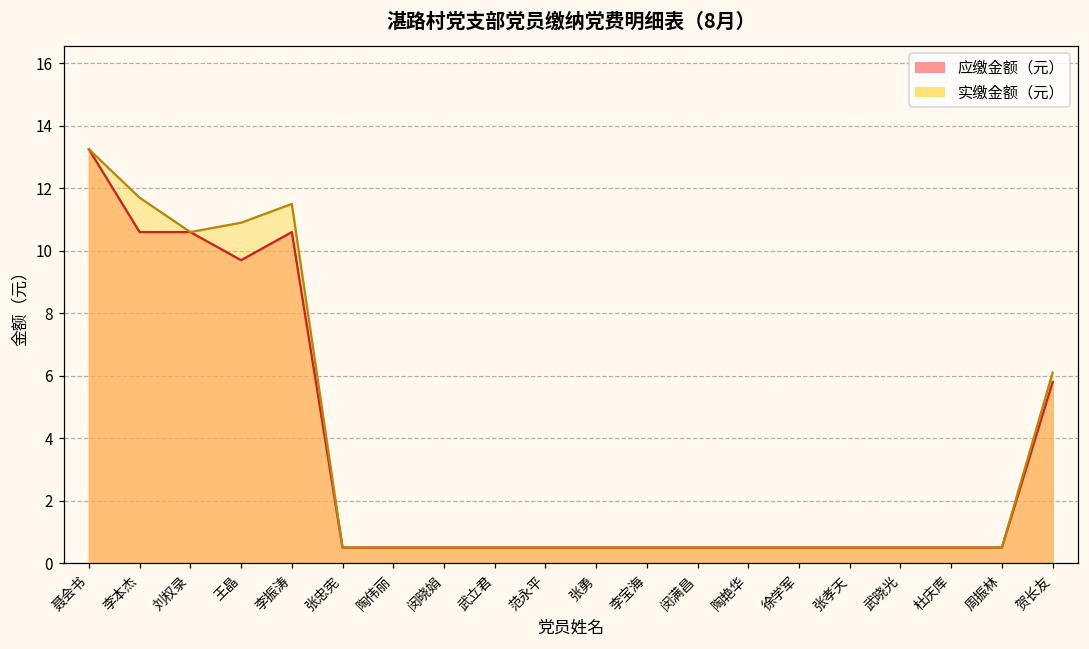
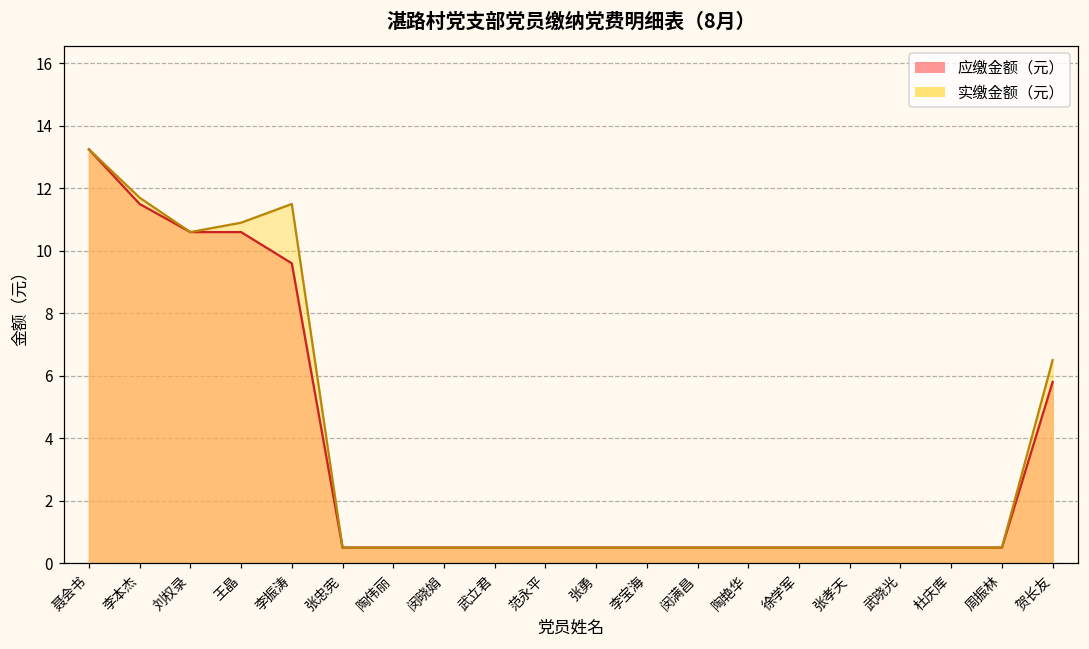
应缴金额（元）, 李本杰: 10.6 -> 11.5
应缴金额（元）, 王晶: 9.7 -> 10.6
应缴金额（元）, 李振涛: 10.6 -> 9.6
实缴金额（元）, 贺长友: 6.1 -> 6.5
